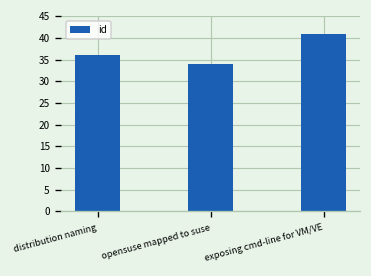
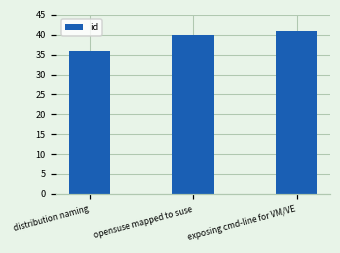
opensuse mapped to suse: 34 -> 40
